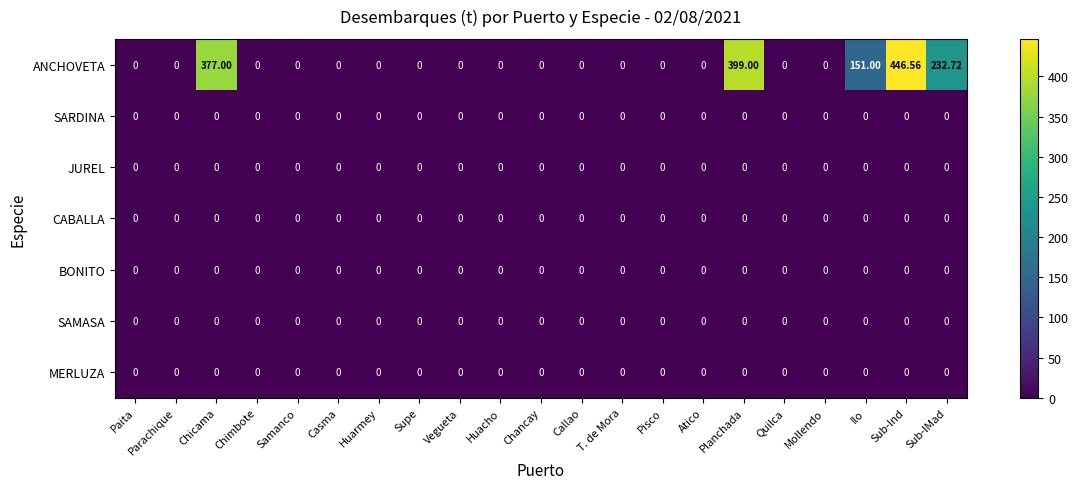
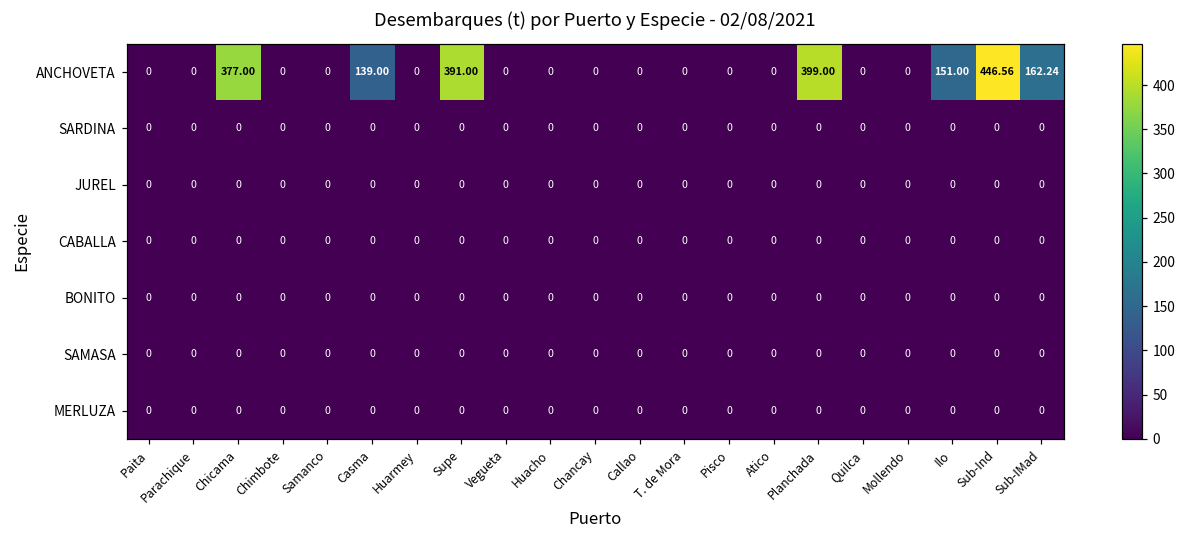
ANCHOVETA, Casma: 0 -> 139.00
ANCHOVETA, Supe: 0 -> 391.00
ANCHOVETA, Sub-IMad: 232.72 -> 162.24
